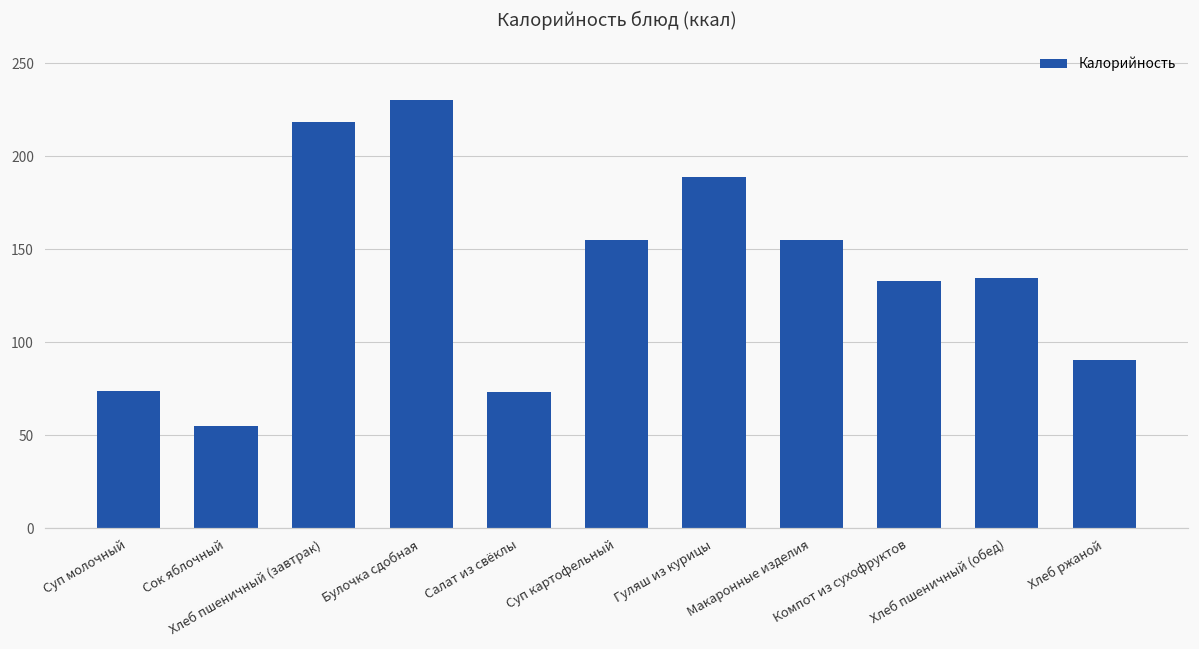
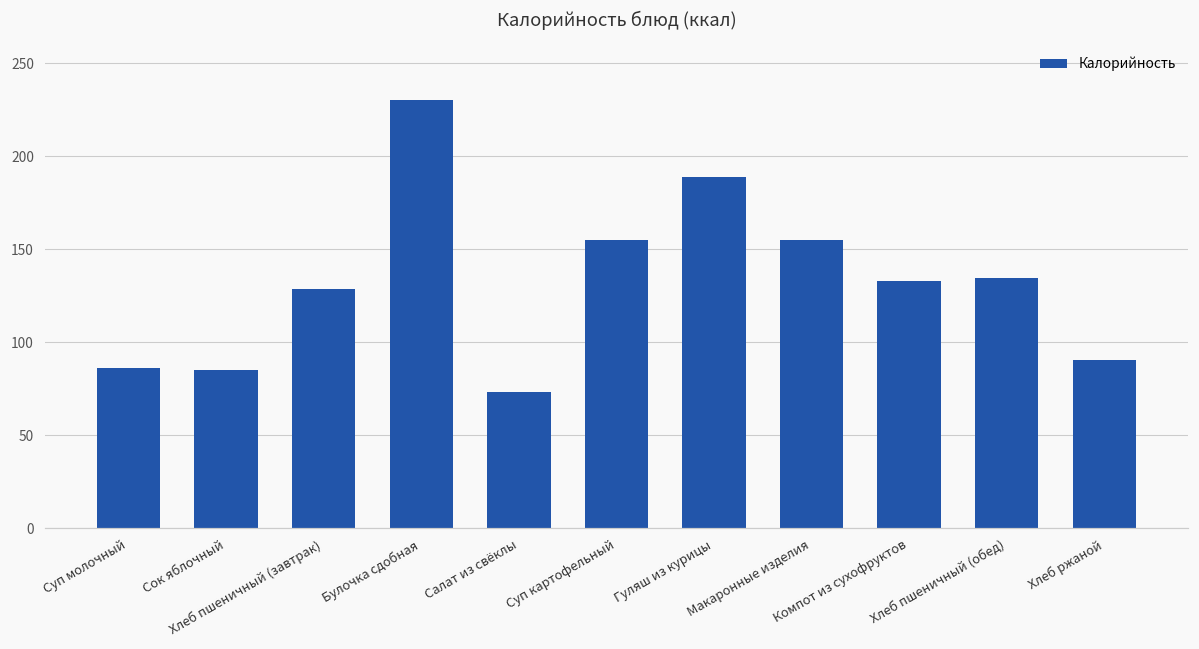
Суп молочный: 74 -> 86
Сок яблочный: 55 -> 85
Хлеб пшеничный (завтрак): 218 -> 129
